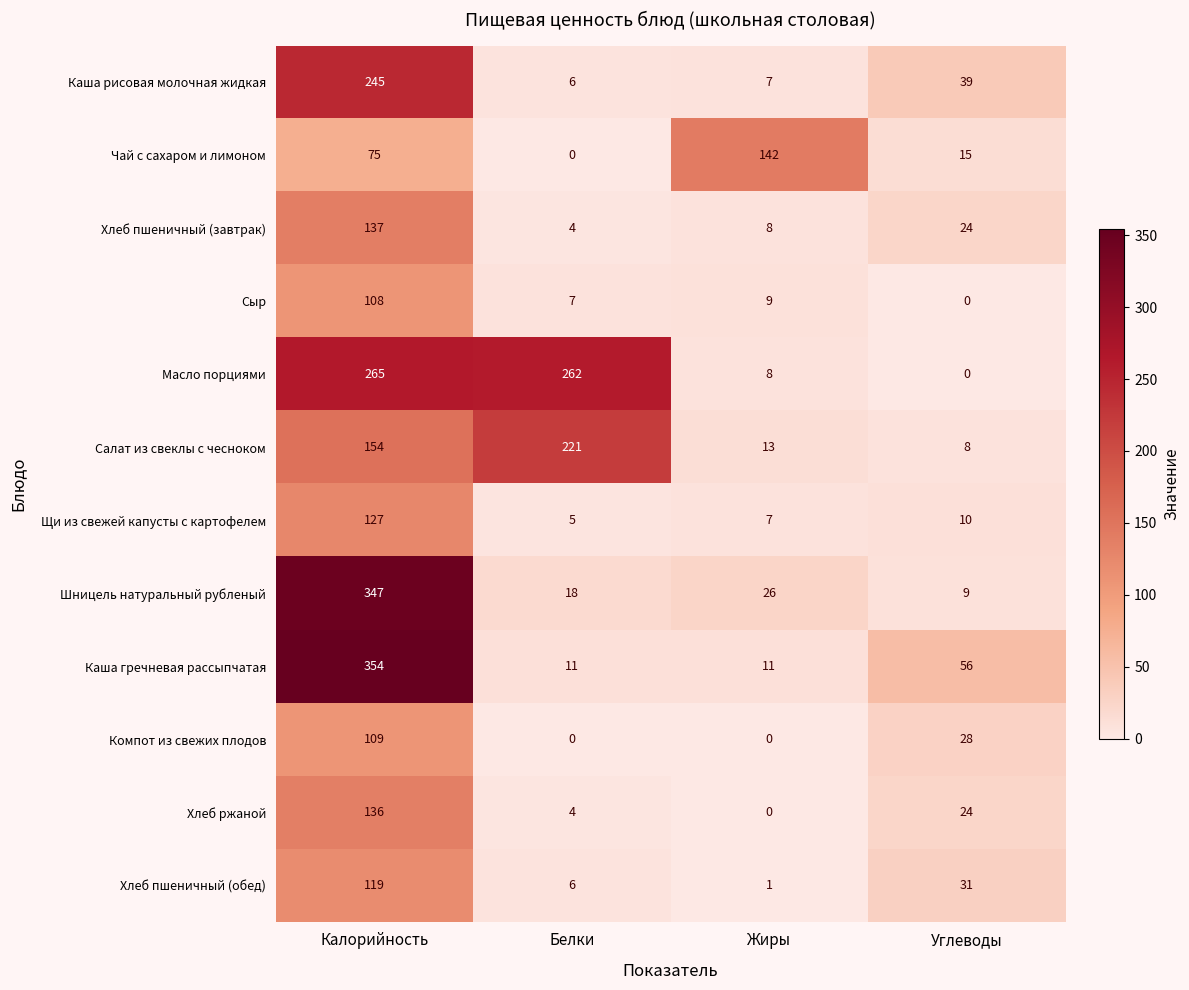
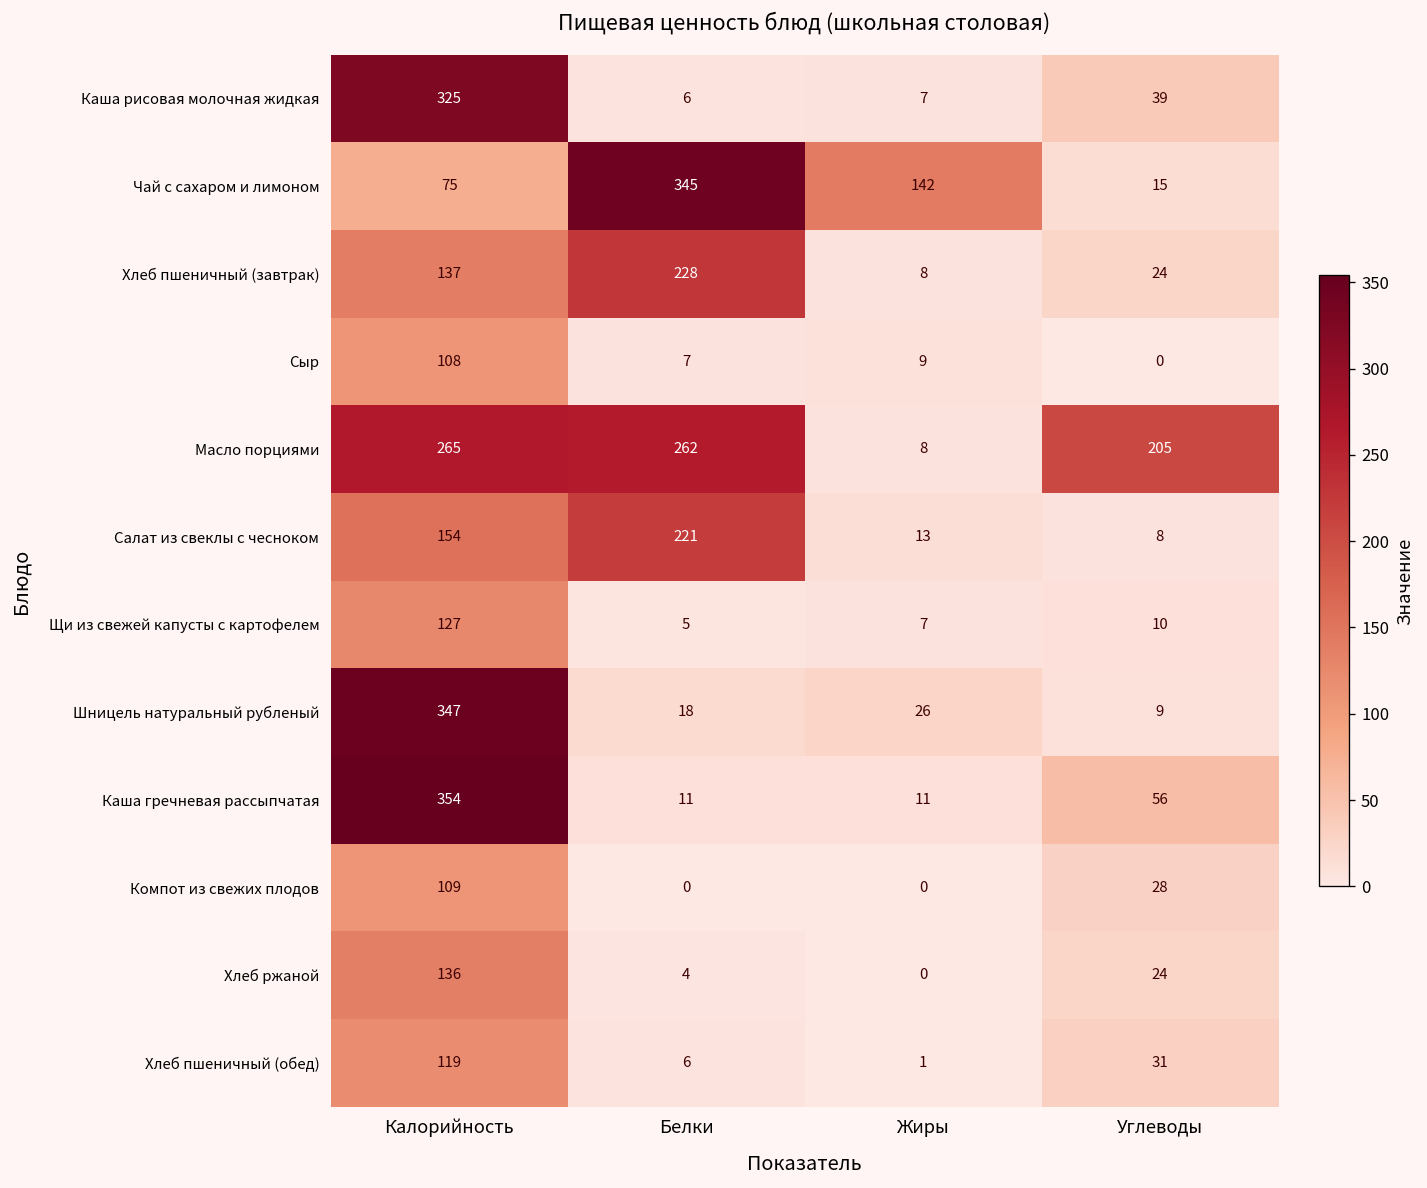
Каша рисовая молочная жидкая, Калорийность: 245 -> 325
Чай с сахаром и лимоном, Белки: 0 -> 345
Хлеб пшеничный (завтрак), Белки: 4 -> 228
Масло порциями, Углеводы: 0 -> 205
